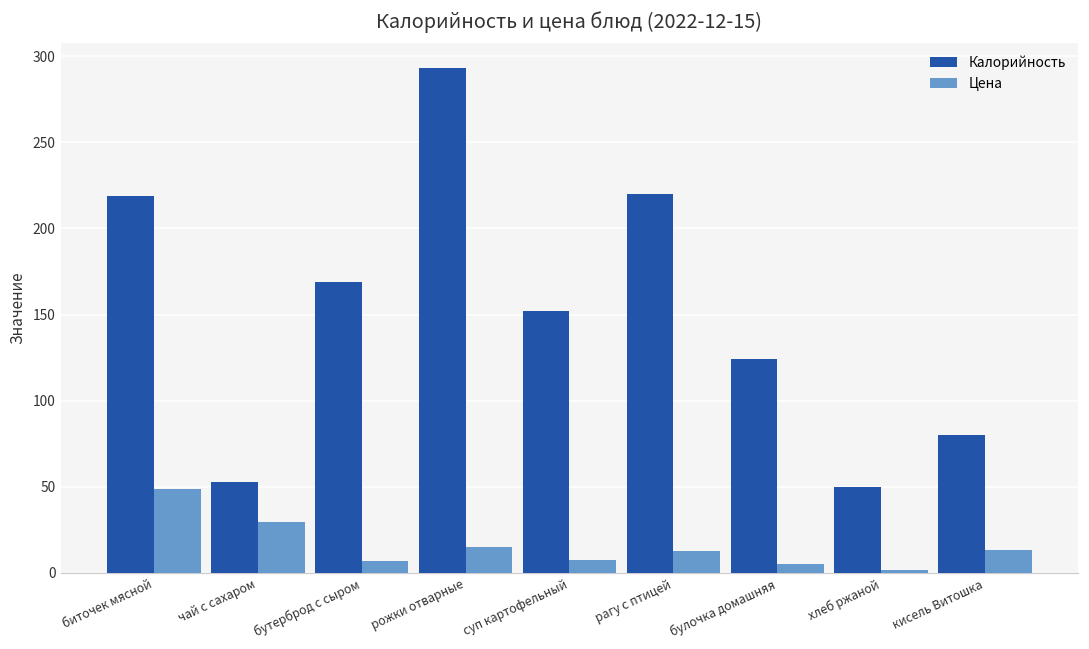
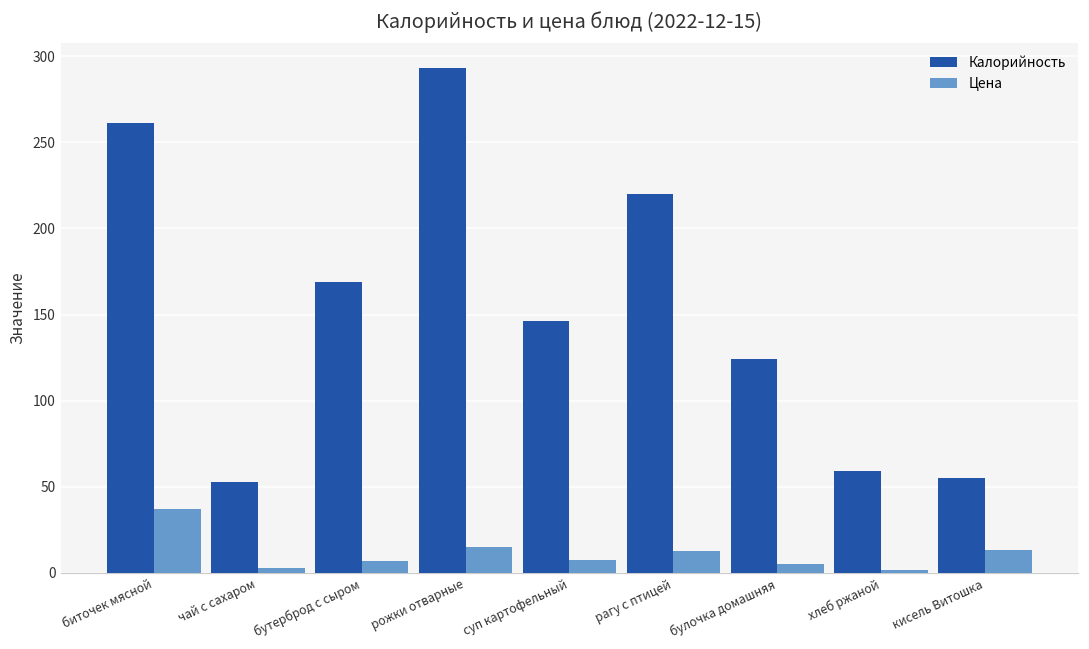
Калорийность, биточек мясной: 219 -> 261
Цена, биточек мясной: 48 -> 37
Цена, чай с сахаром: 30 -> 3
Калорийность, суп картофельный: 152 -> 146
Калорийность, хлеб ржаной: 50 -> 59
Калорийность, кисель Витошка: 80 -> 55
